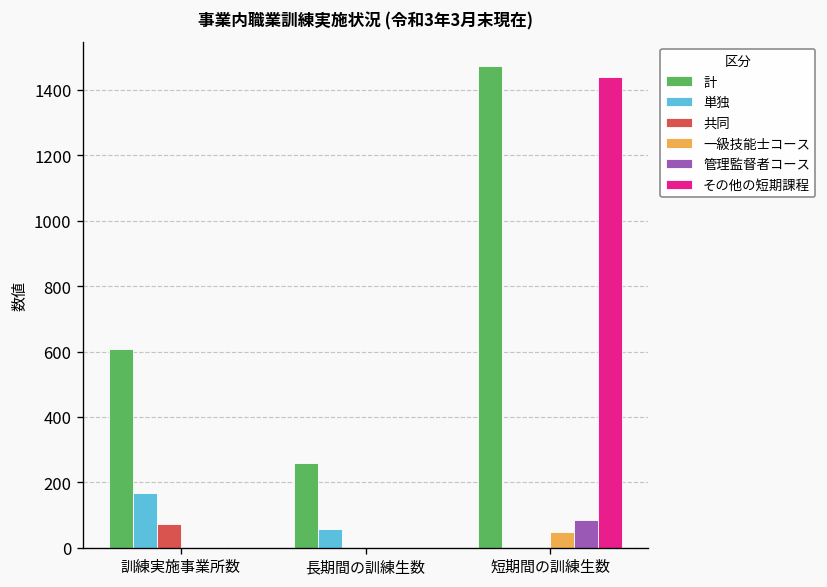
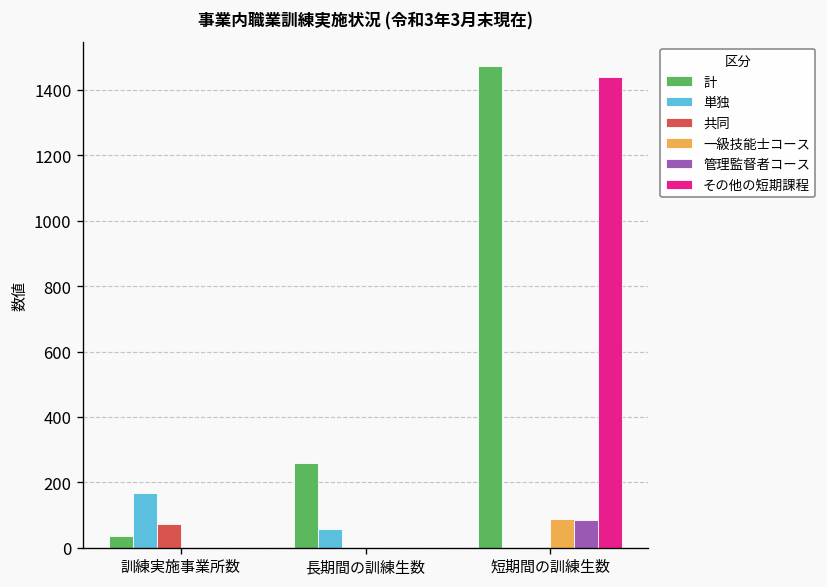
計, 訓練実施事業所数: 610 -> 40
一級技能士コース, 短期間の訓練生数: 50 -> 90
